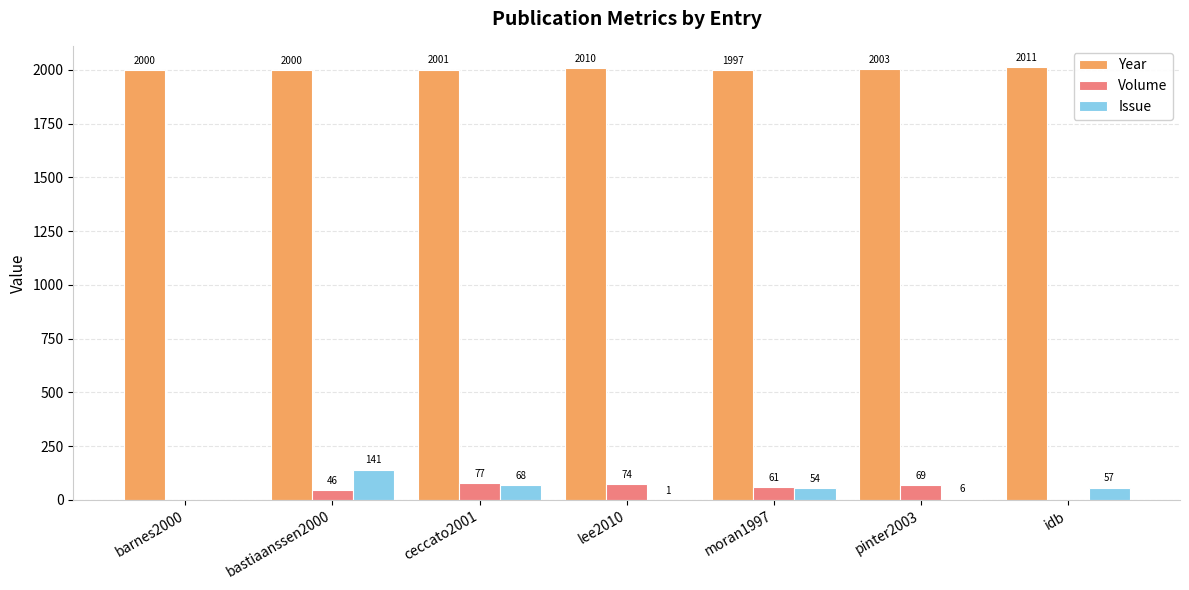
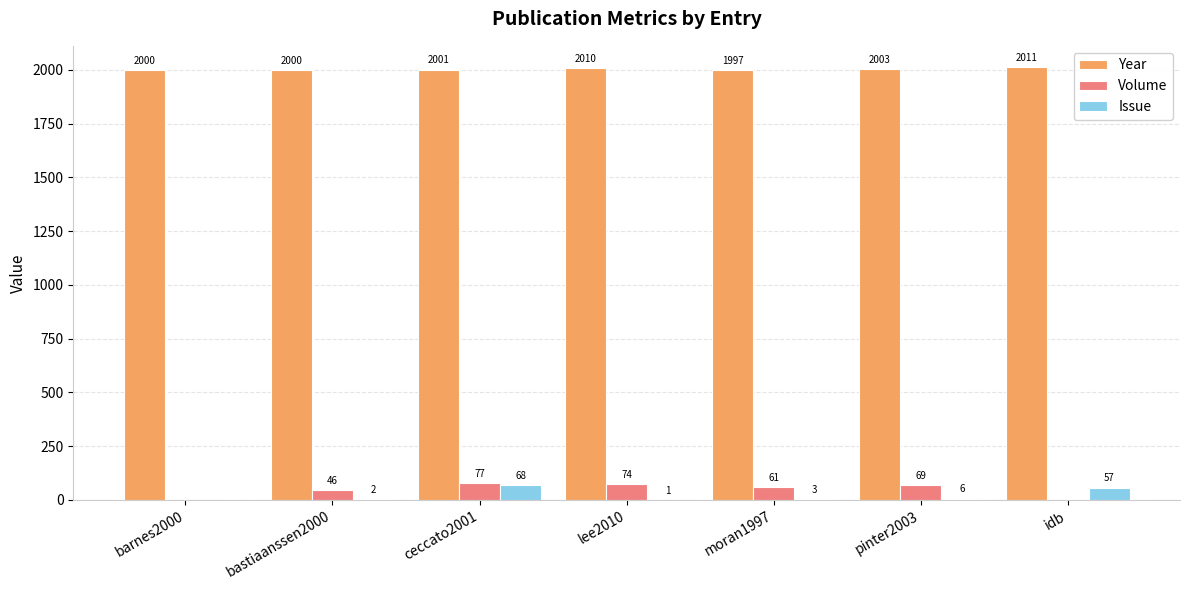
Issue, bastiaanssen2000: 141 -> 2
Issue, moran1997: 54 -> 3
